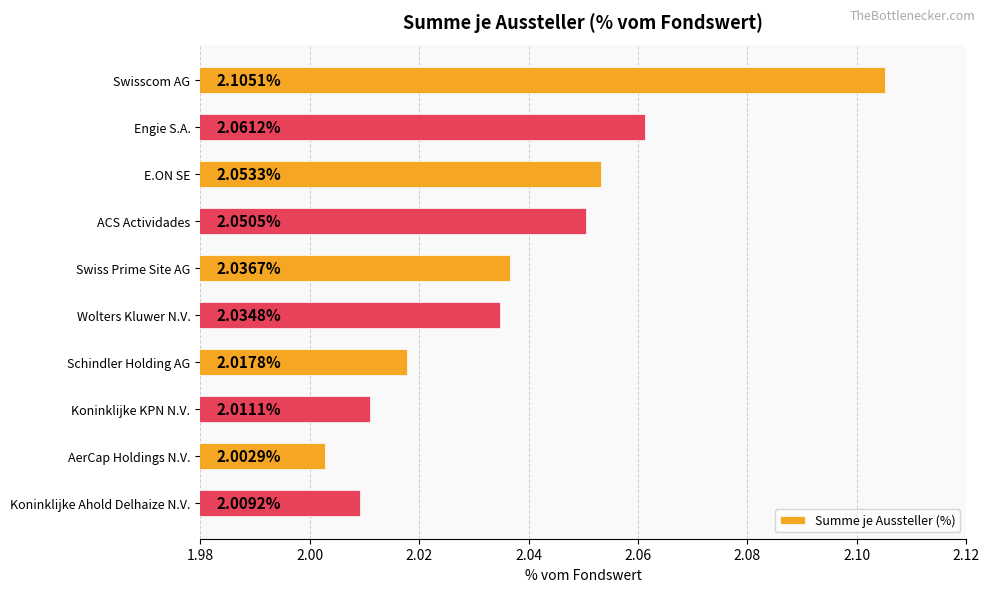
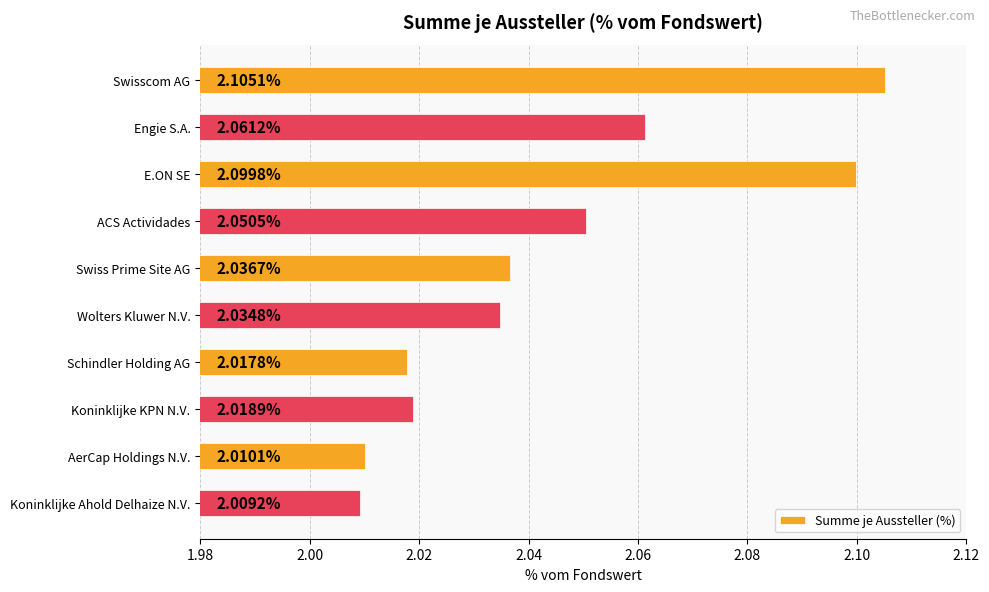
E.ON SE: 2.0533% -> 2.0998%
Koninklijke KPN N.V.: 2.0111% -> 2.0189%
AerCap Holdings N.V.: 2.0029% -> 2.0101%
